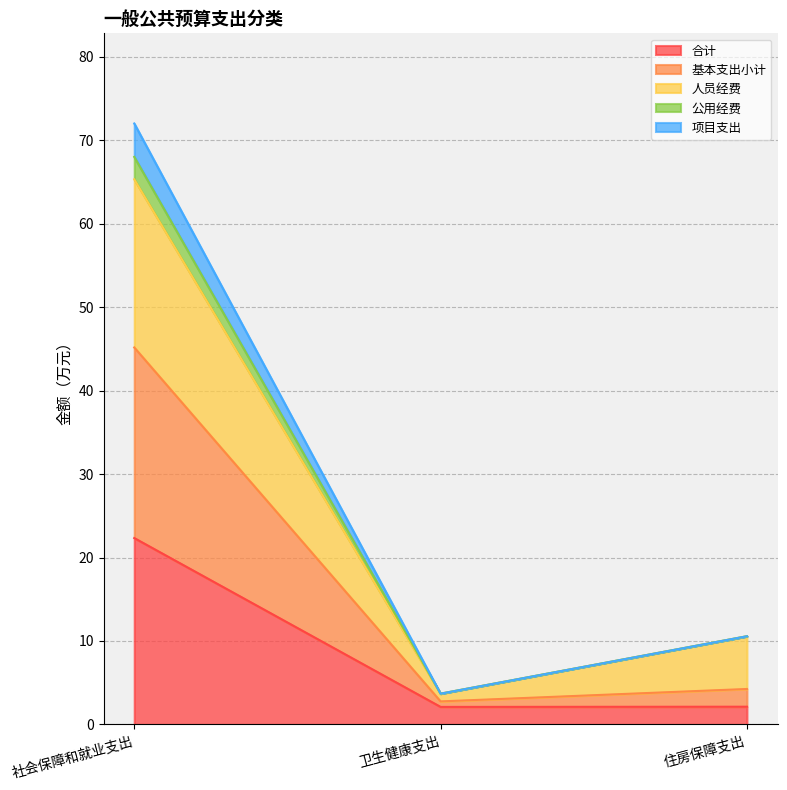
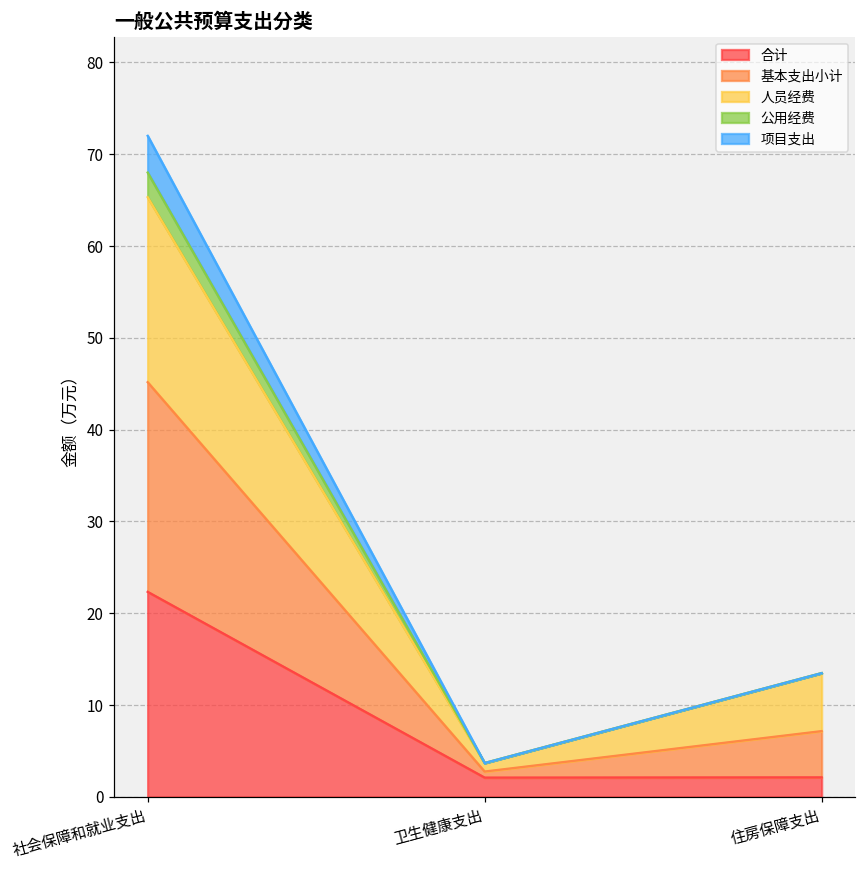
基本支出小计, 住房保障支出: 2 -> 5
